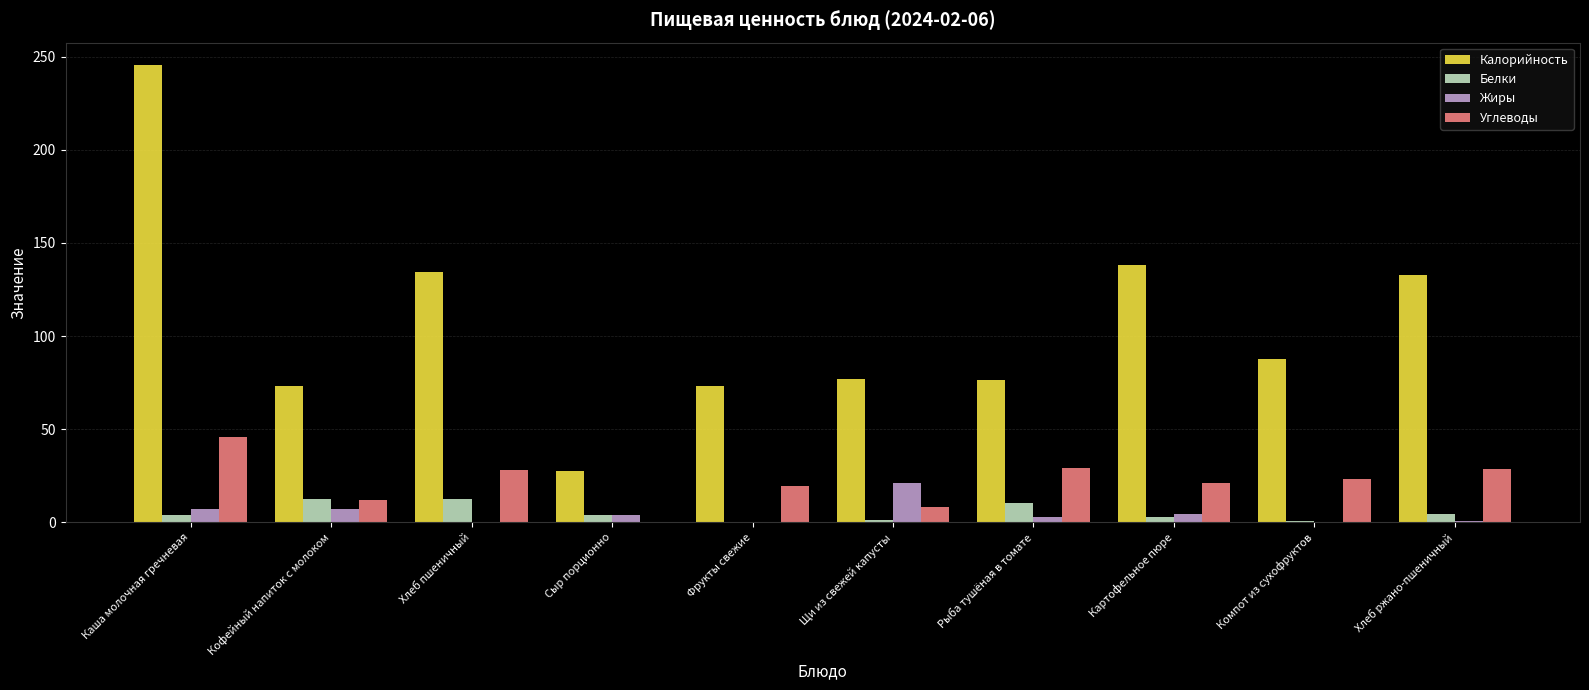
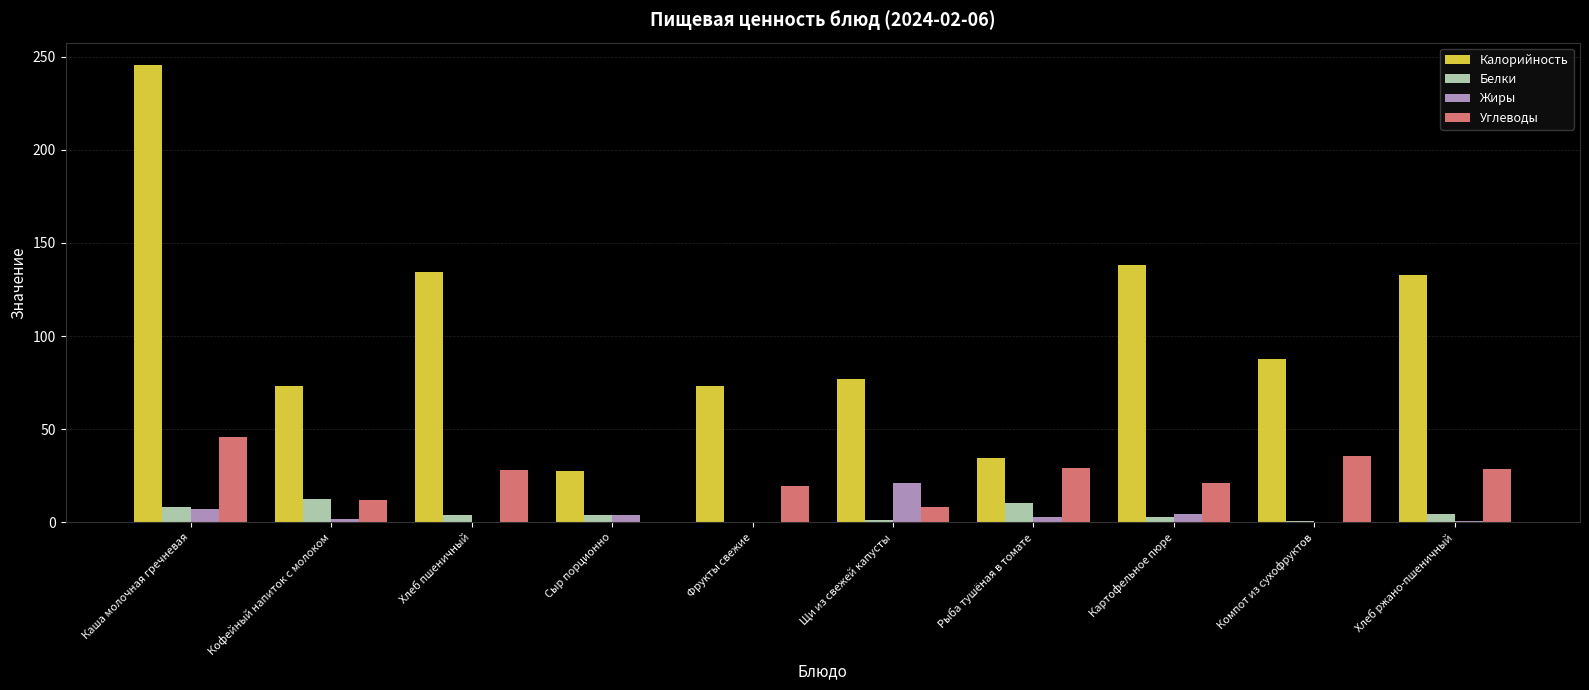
Белки, Каша молочная гречневая: 4 -> 9
Жиры, Кофейный напиток с молоком: 7 -> 2
Белки, Хлеб пшеничный: 12 -> 4
Калорийность, Рыба тушёная в томате: 77 -> 34
Углеводы, Компот из сухофруктов: 23 -> 36
